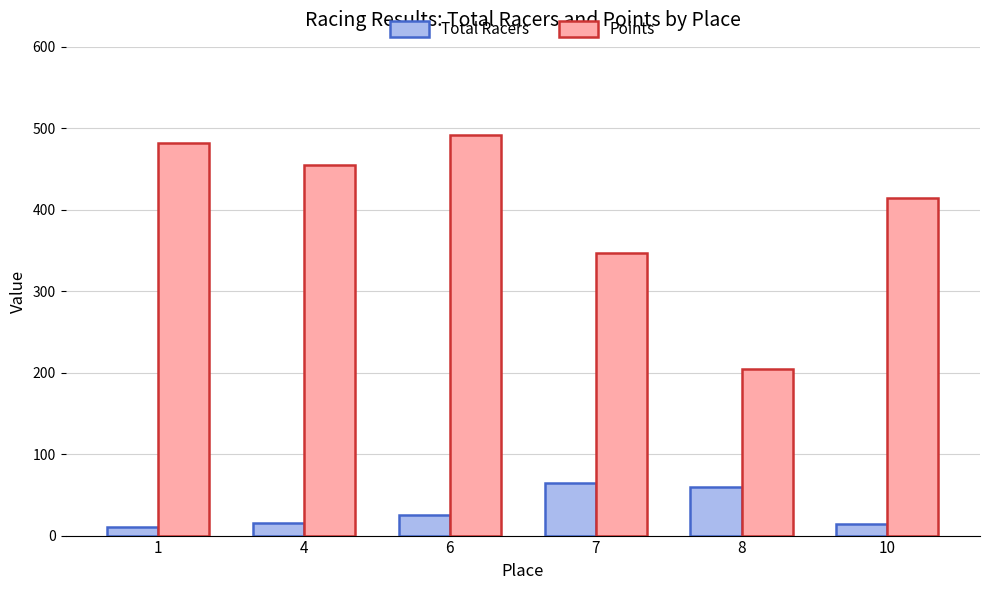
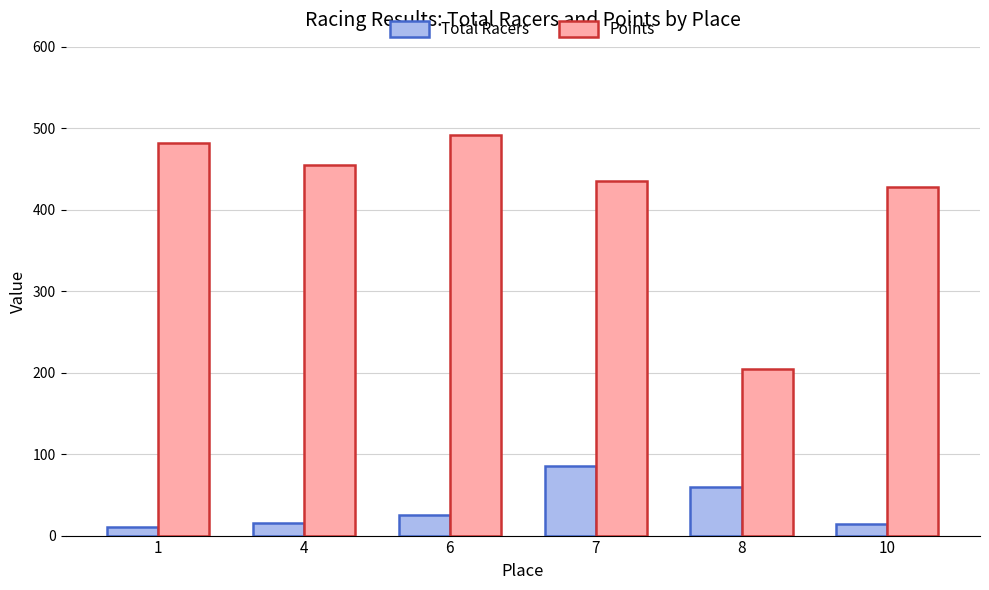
Total Racers, 7: 60 -> 90
Points, 7: 350 -> 440
Points, 10: 410 -> 430
